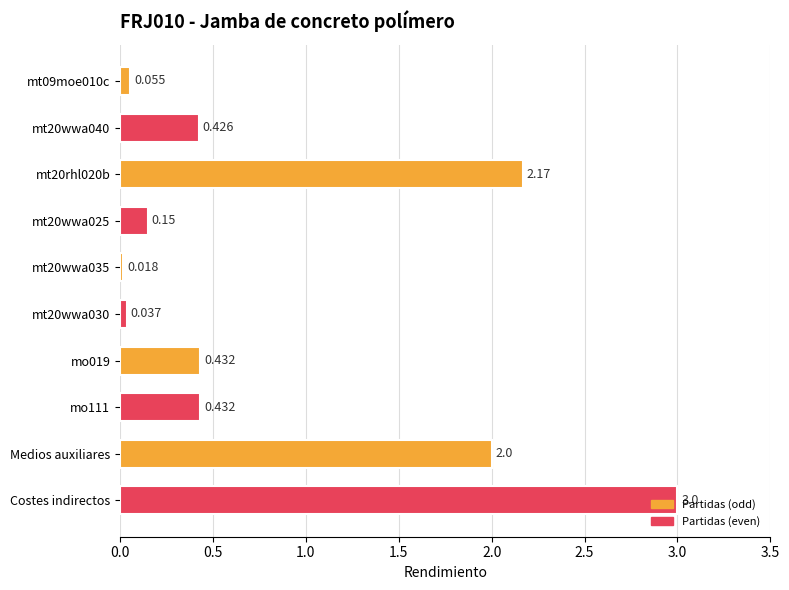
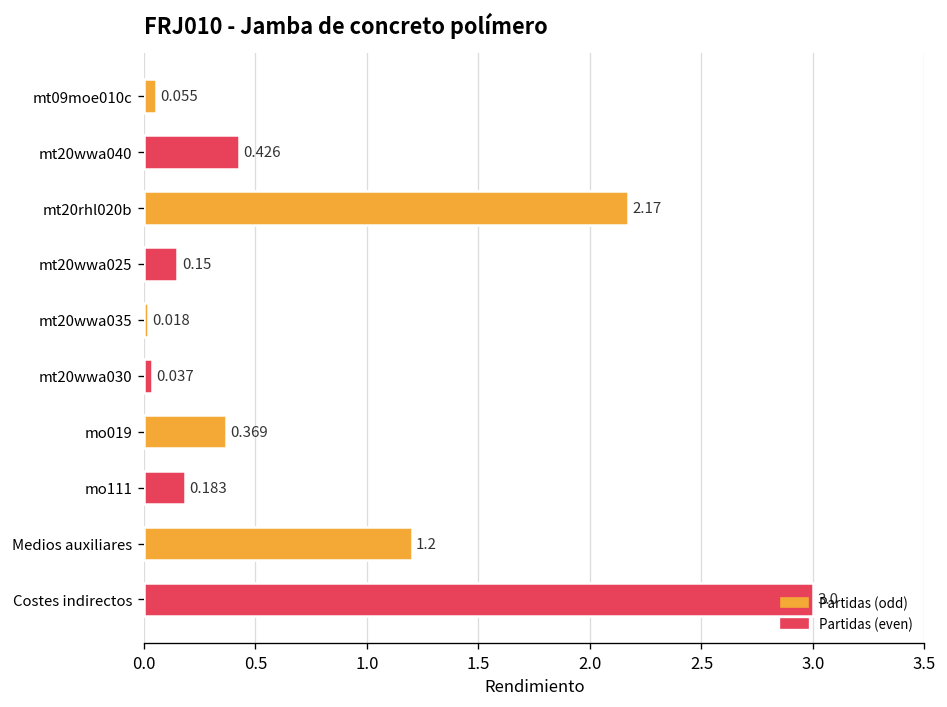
mo019: 0.432 -> 0.369
mo111: 0.432 -> 0.183
Medios auxiliares: 2.0 -> 1.2
